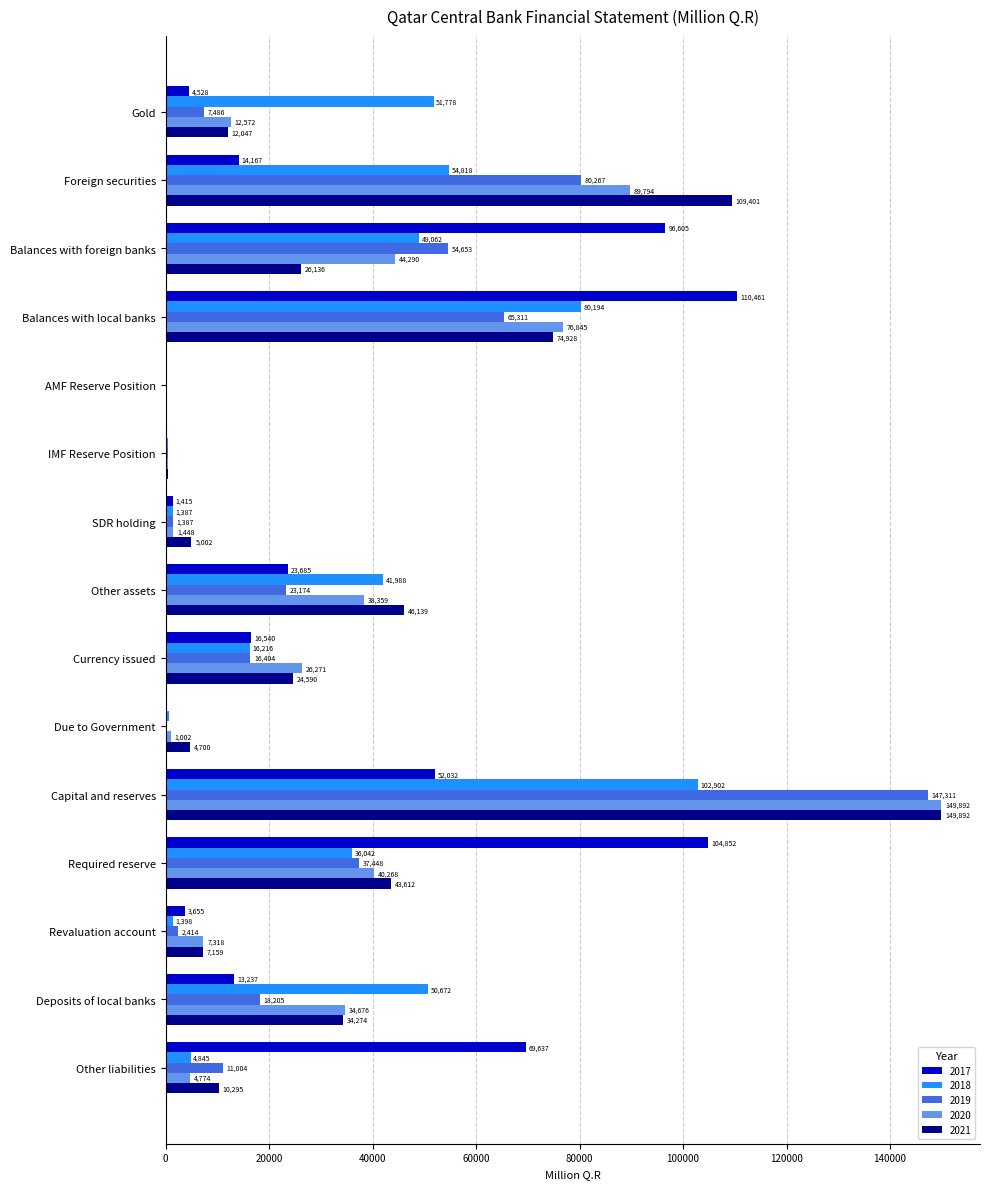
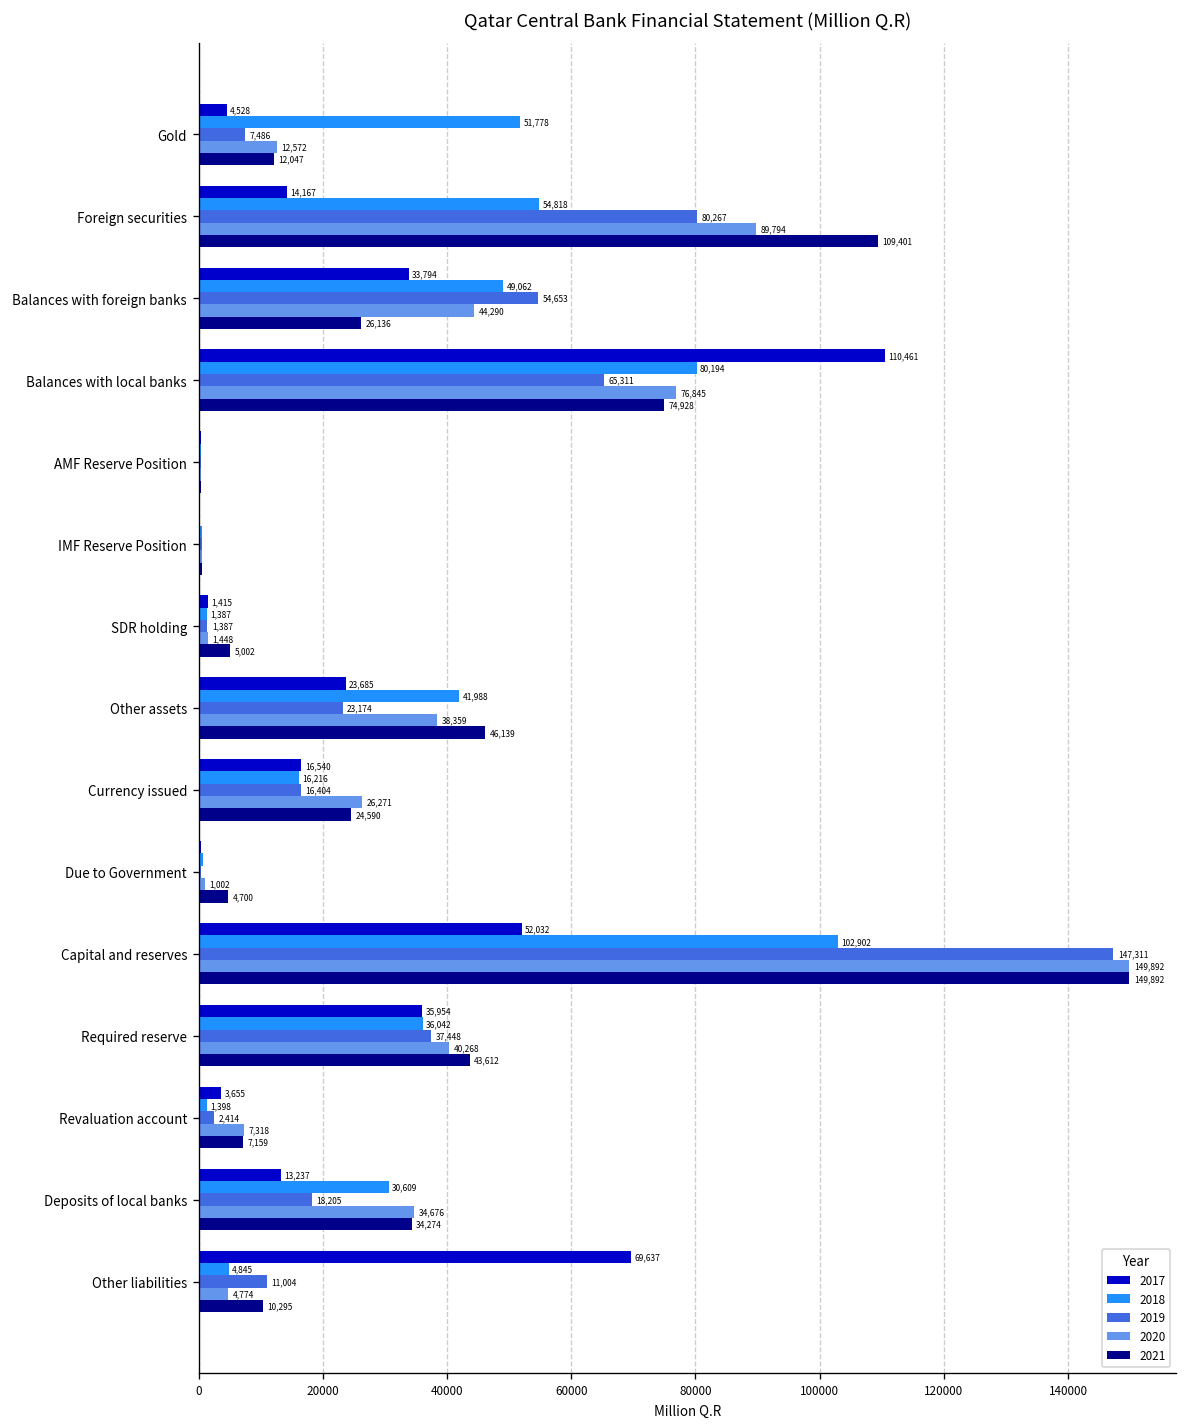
2017, Balances with foreign banks: 96,605 -> 33,794
2017, Required reserve: 104,852 -> 35,954
2018, Deposits of local banks: 50,672 -> 30,609
